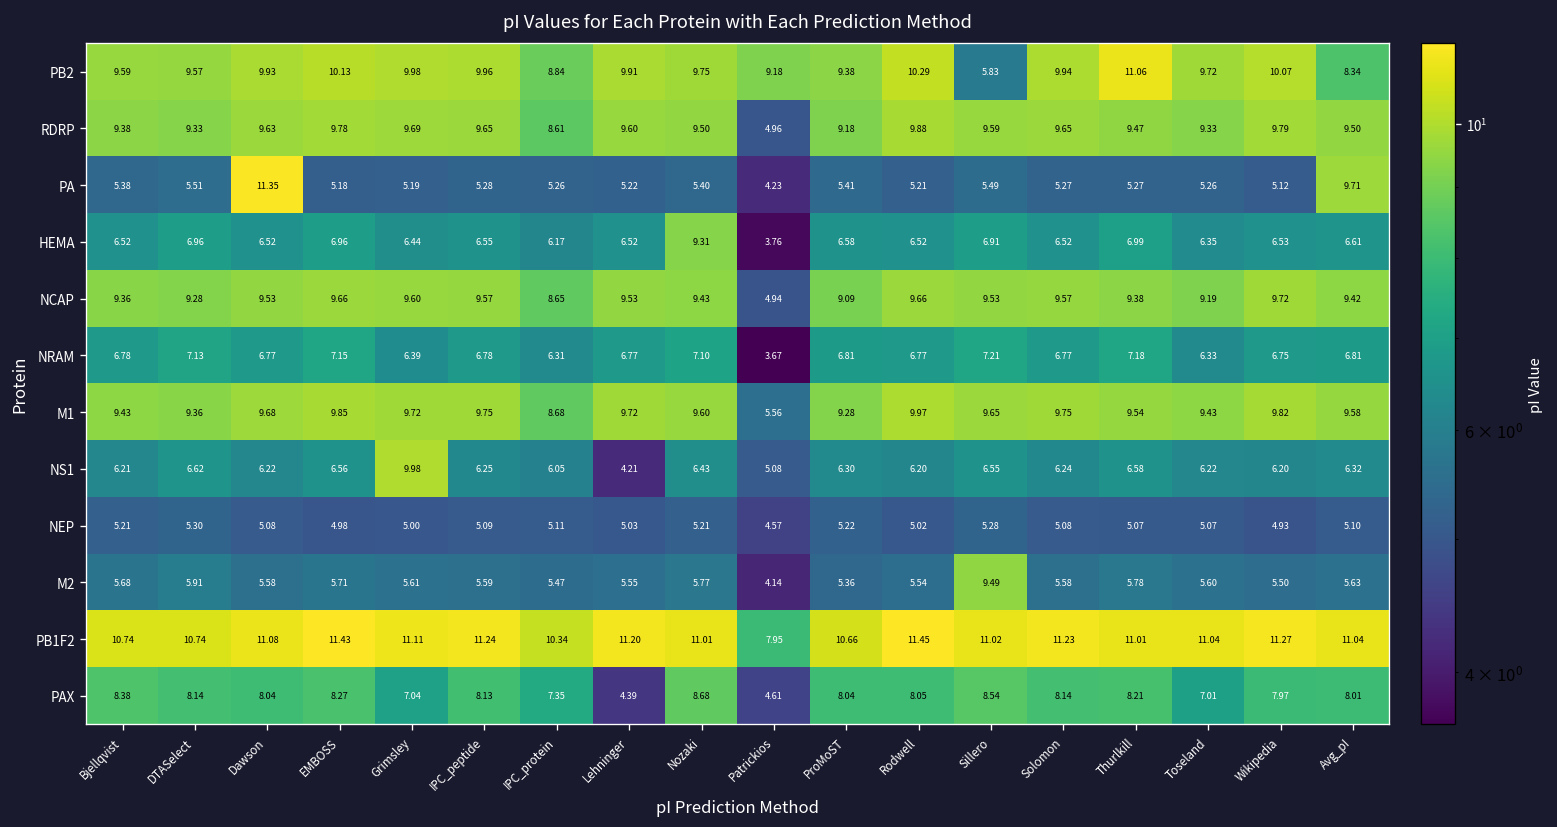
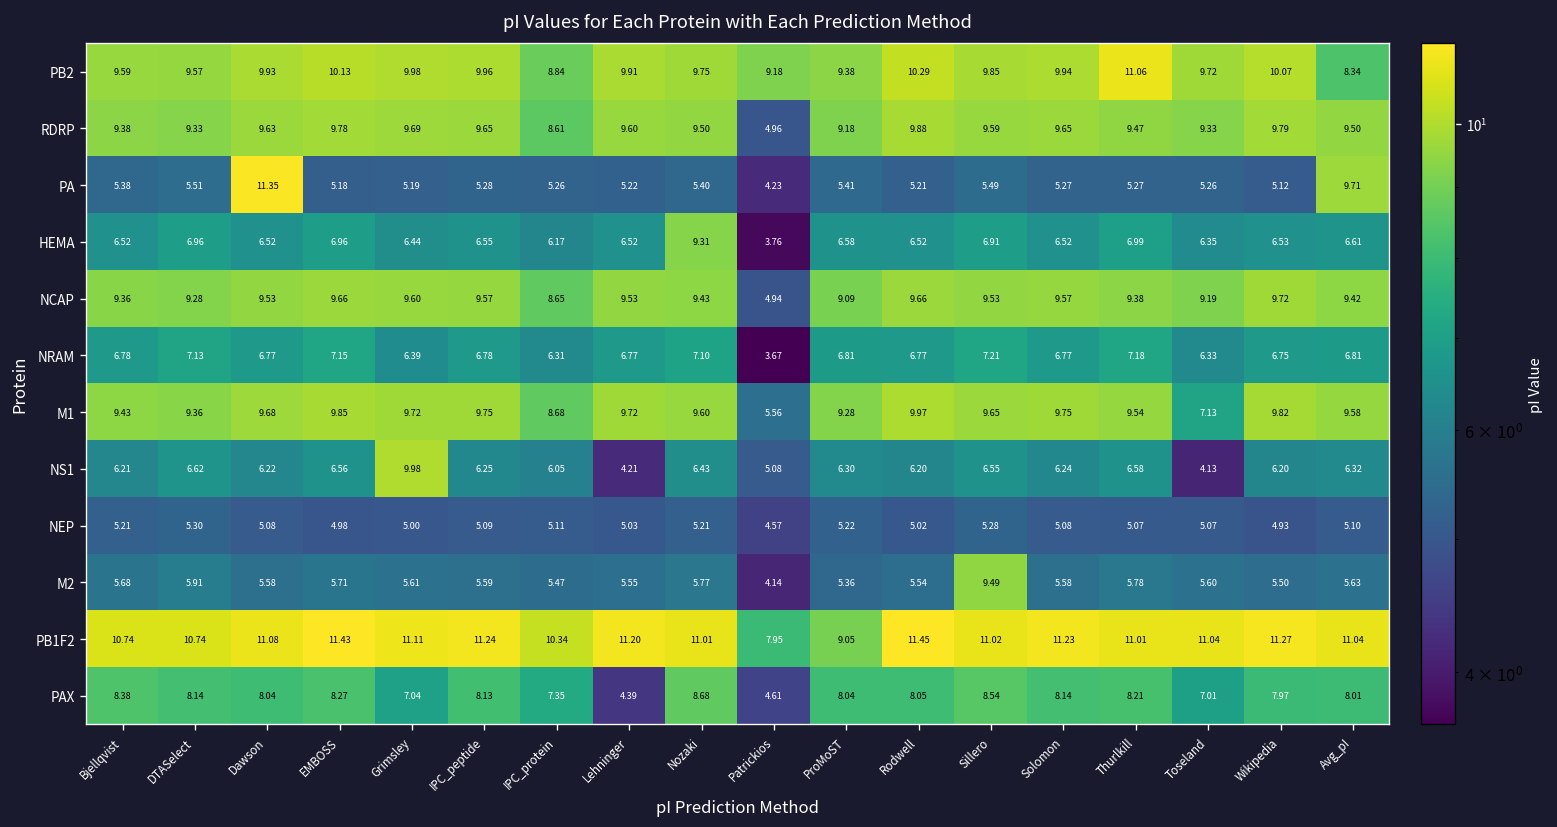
PB2, Sillero: 5.83 -> 9.85
M1, Toseland: 9.43 -> 7.13
NS1, Toseland: 6.22 -> 4.13
PB1F2, ProMoST: 10.66 -> 9.05
